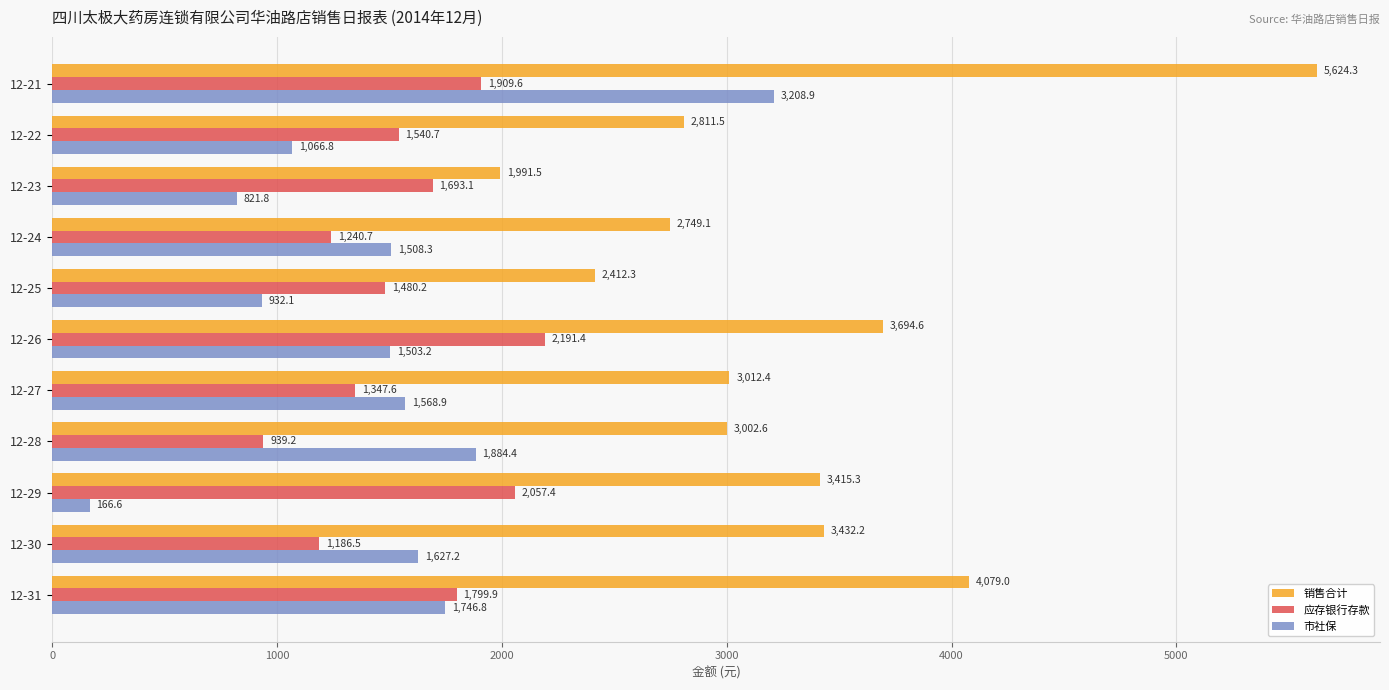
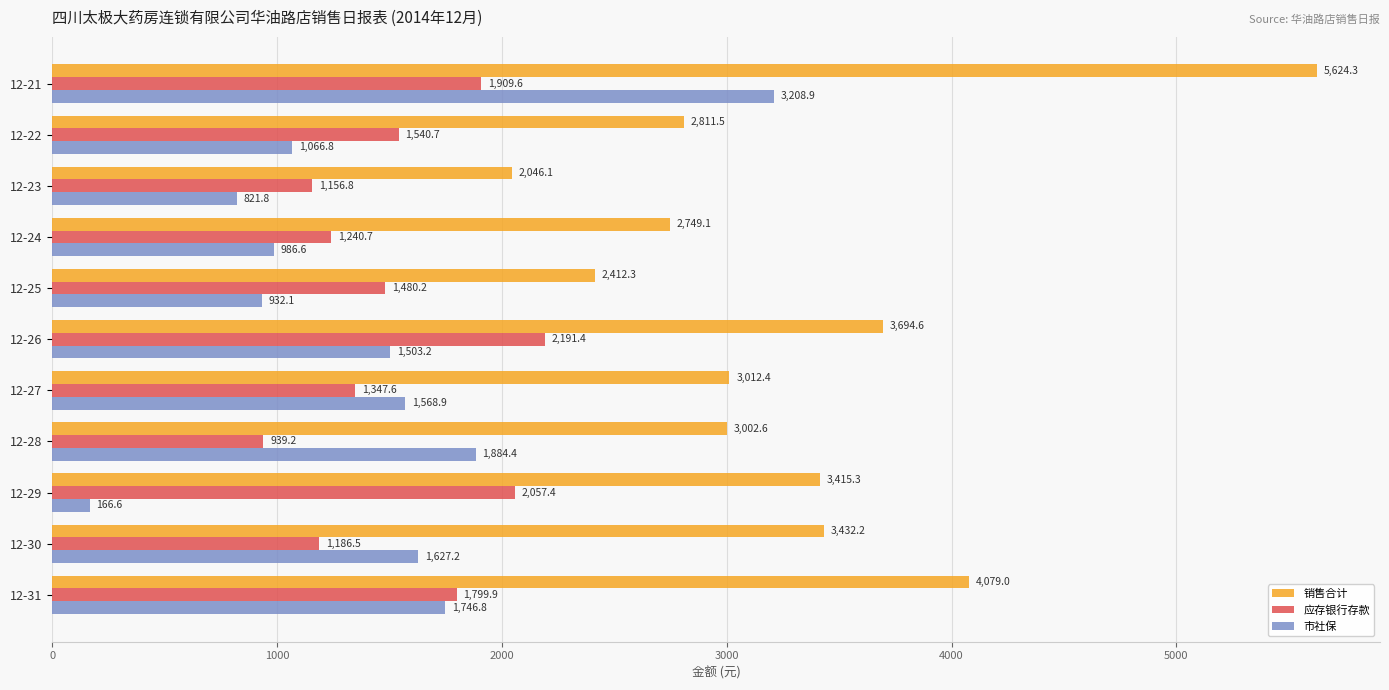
销售合计, 12-23: 1,991.5 -> 2,046.1
应存银行存款, 12-23: 1,693.1 -> 1,156.8
市社保, 12-24: 1,508.3 -> 986.6
